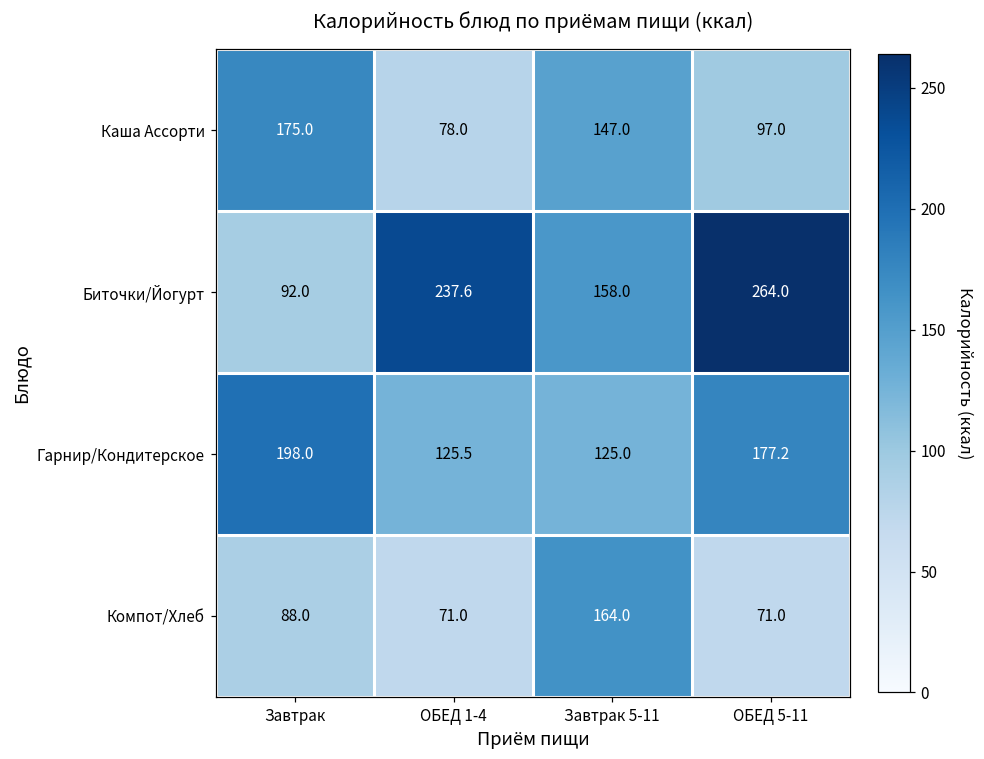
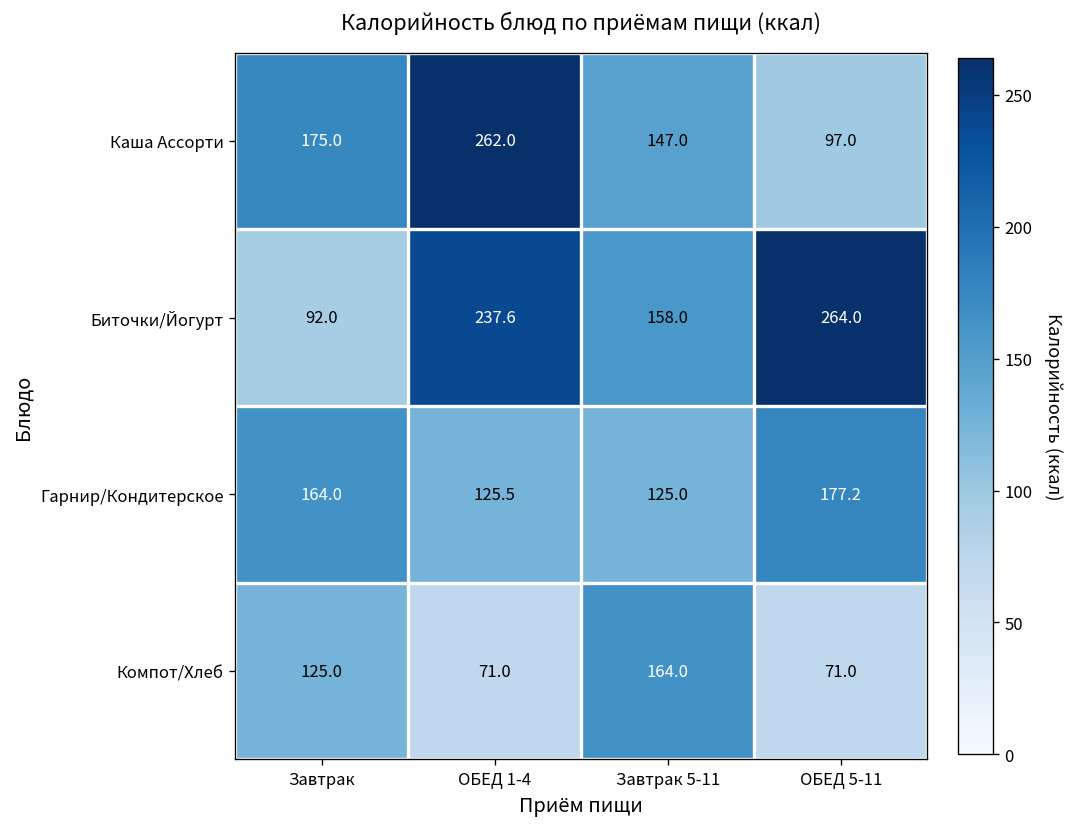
Каша Ассорти, ОБЕД 1-4: 78.0 -> 262.0
Гарнир/Кондитерское, Завтрак: 198.0 -> 164.0
Компот/Хлеб, Завтрак: 88.0 -> 125.0
